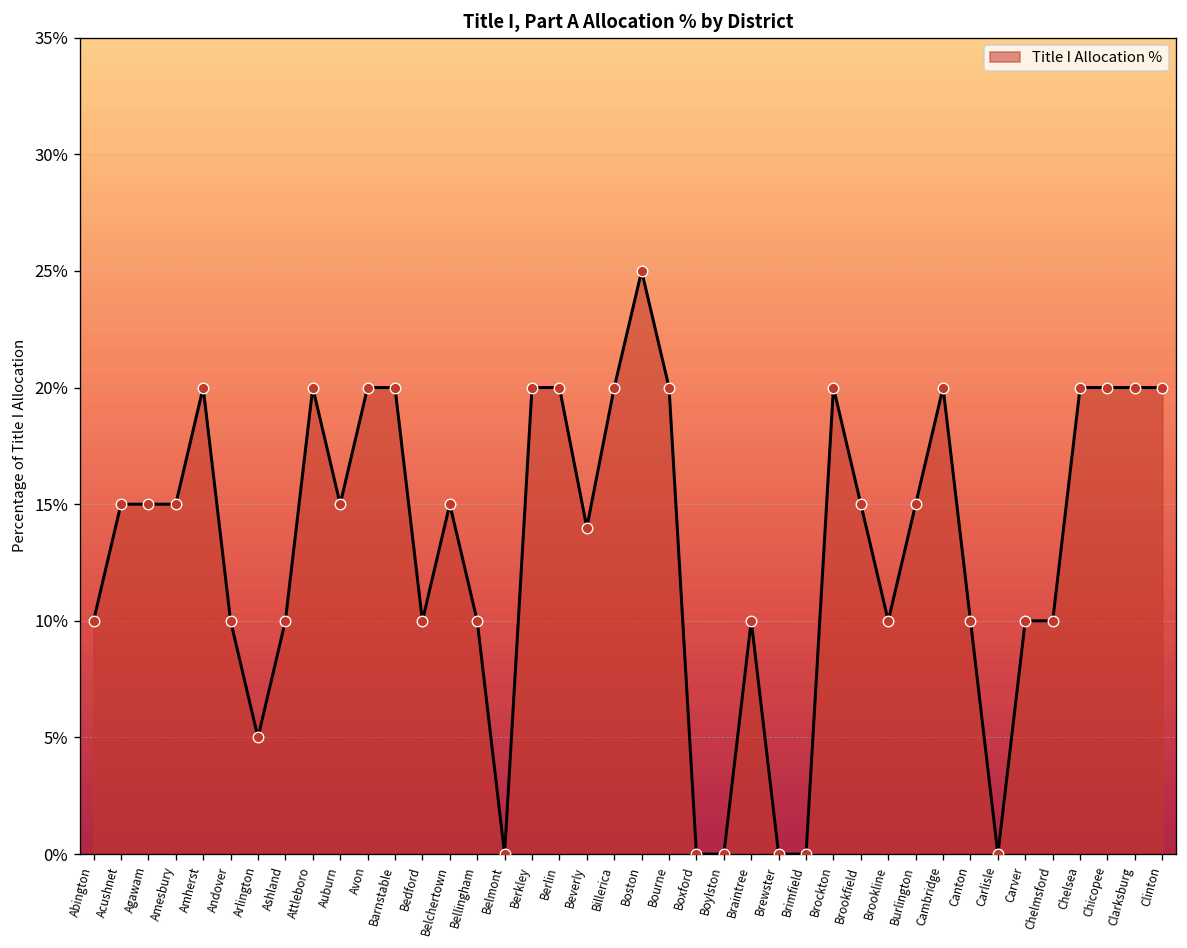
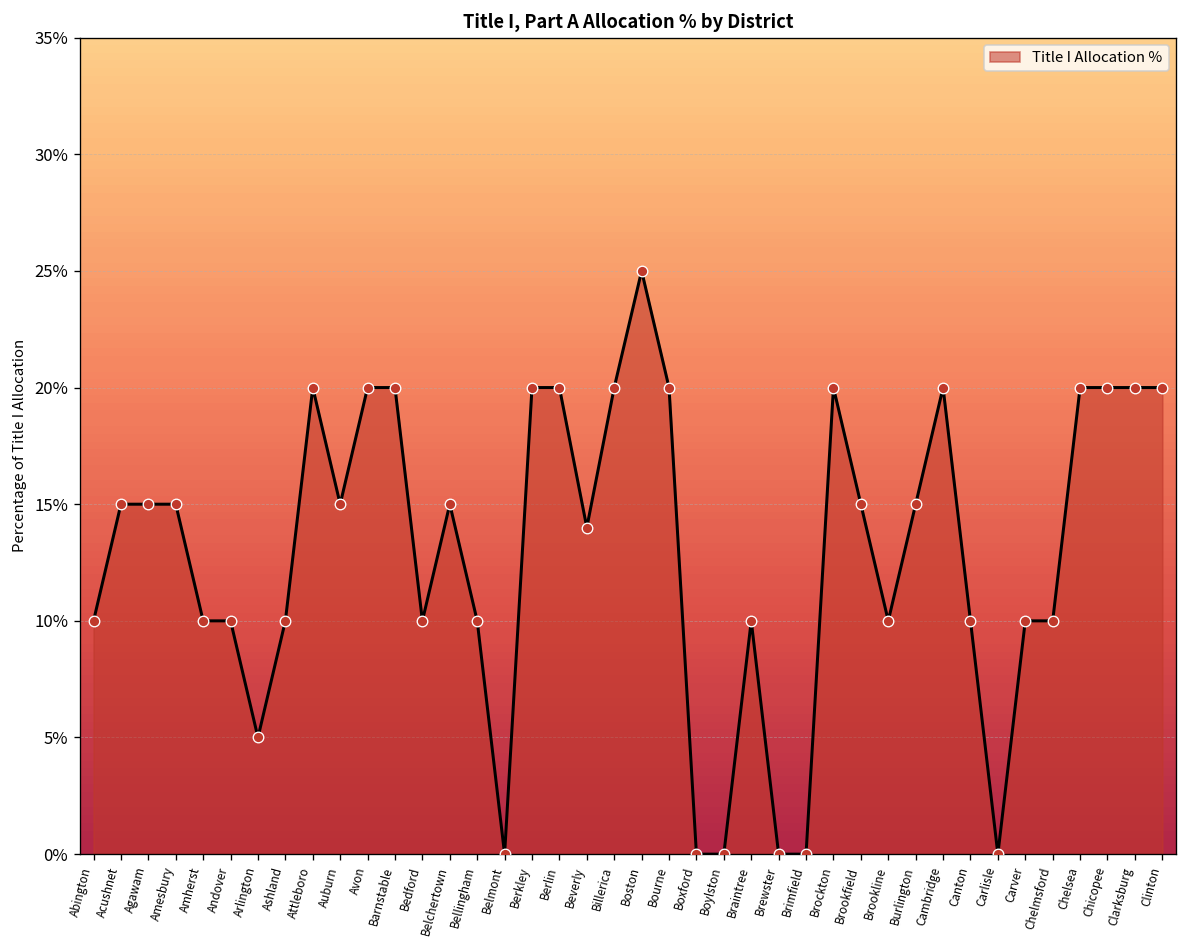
Amherst: 20.0% -> 10.0%
